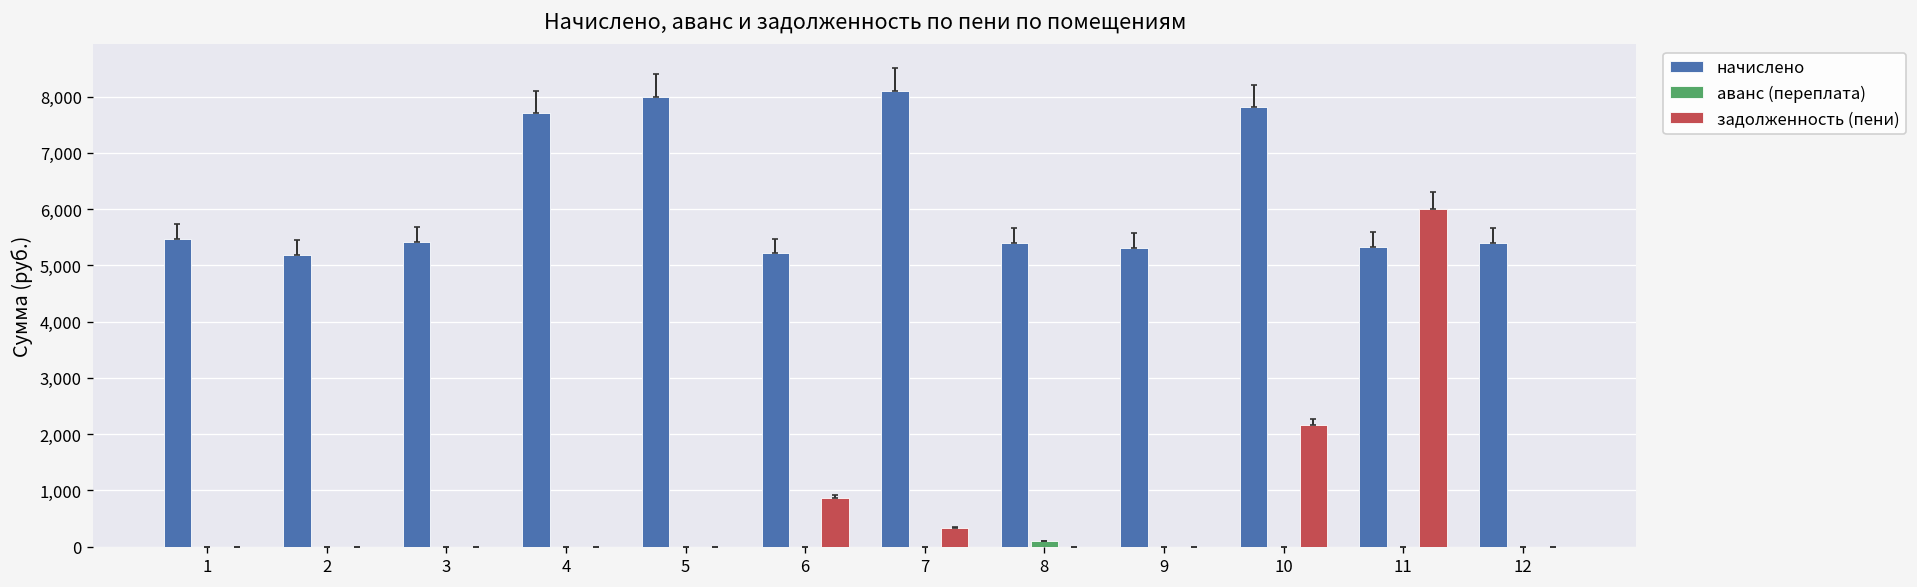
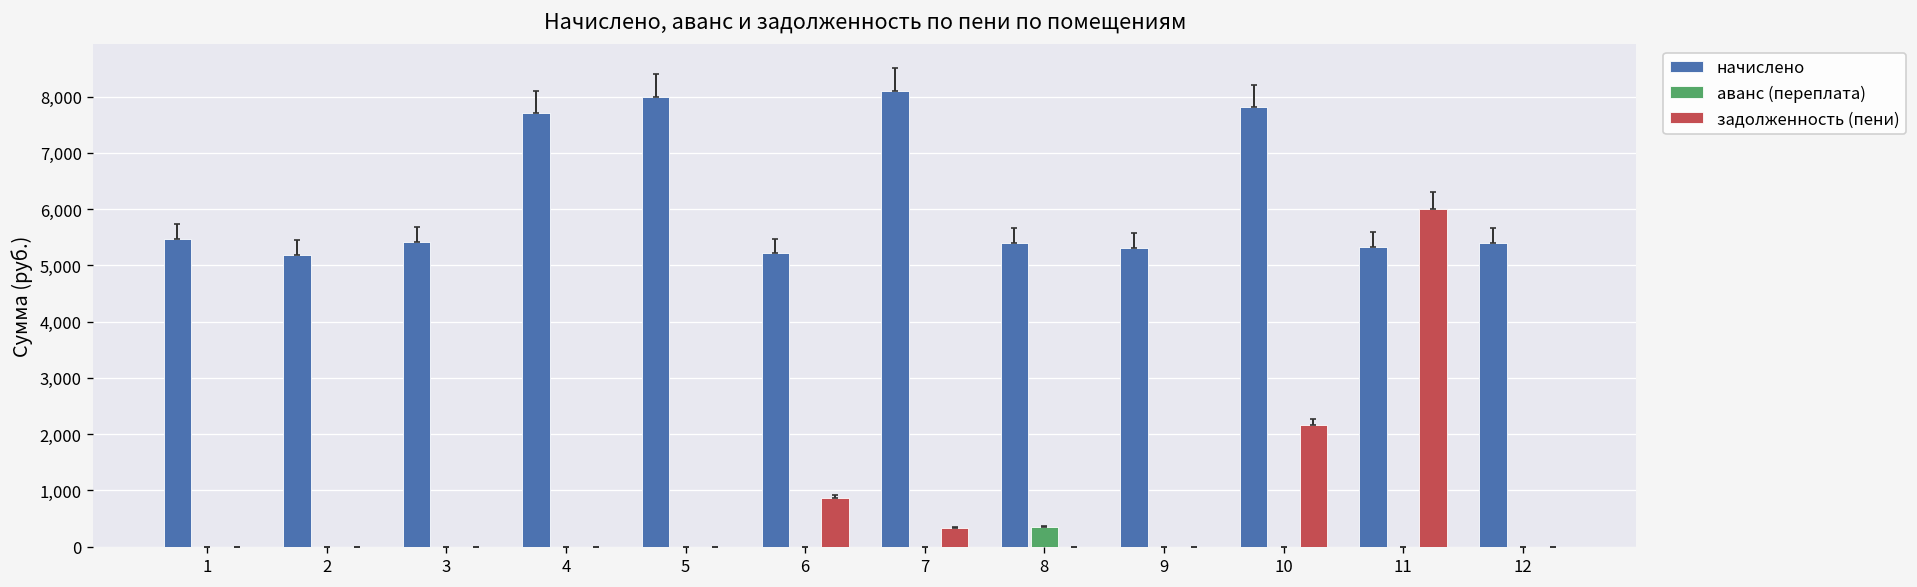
аванс (переплата), 8: 100 -> 300
